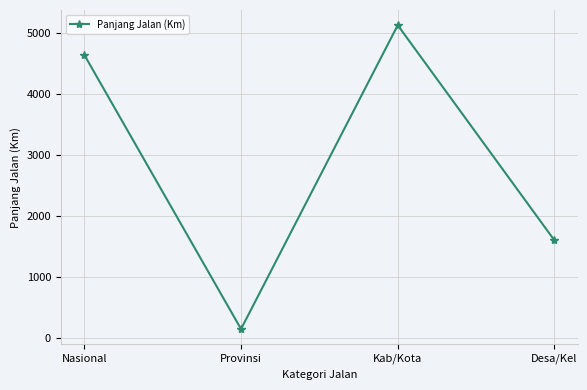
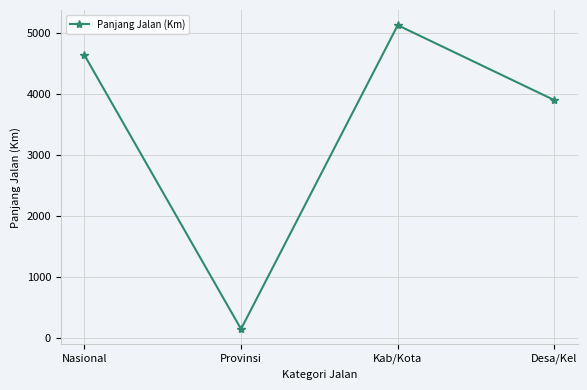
Desa/Kel: 1600 -> 3900
